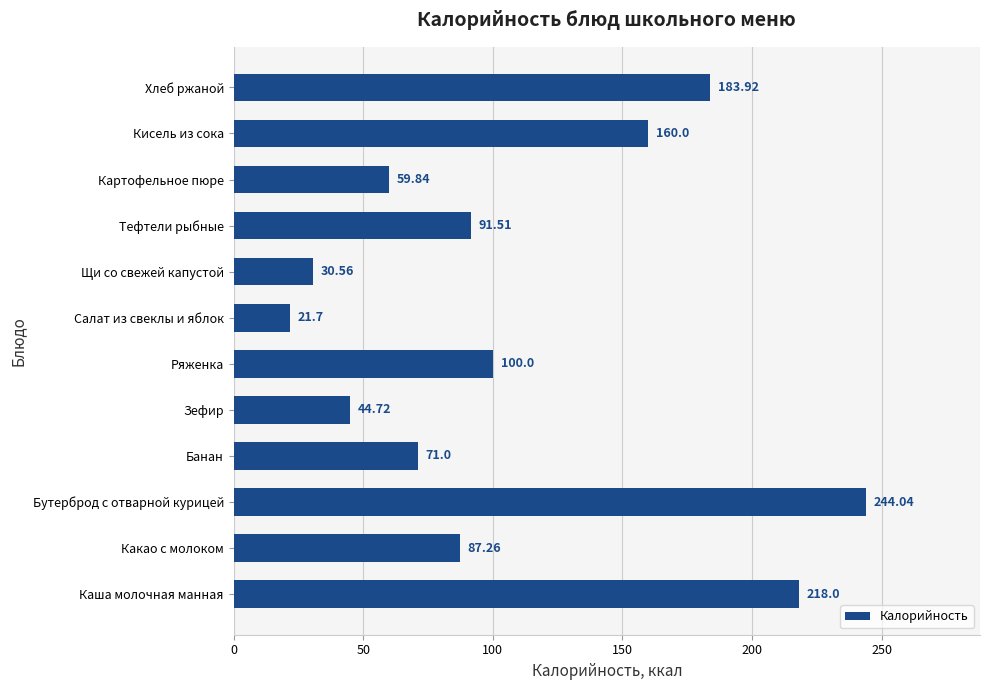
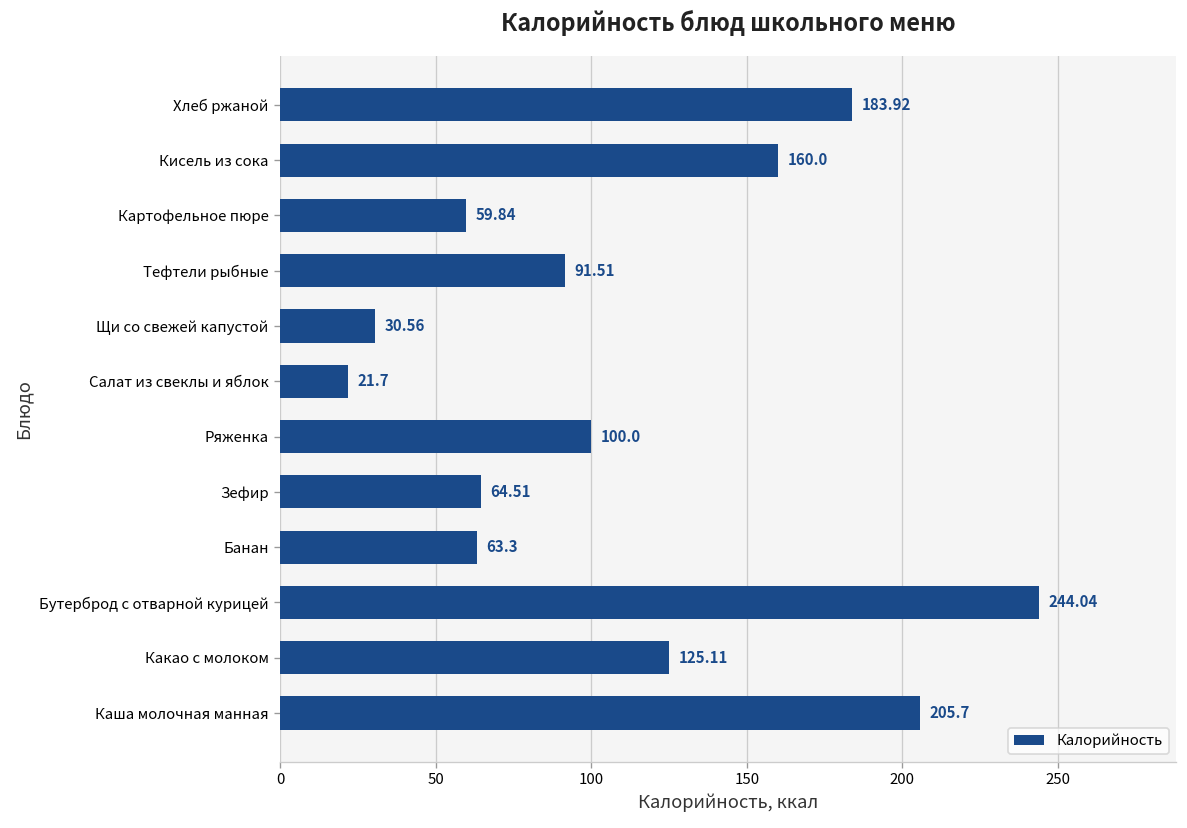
Зефир: 44.72 -> 64.51
Банан: 71.0 -> 63.3
Какао с молоком: 87.26 -> 125.11
Каша молочная манная: 218.0 -> 205.7
